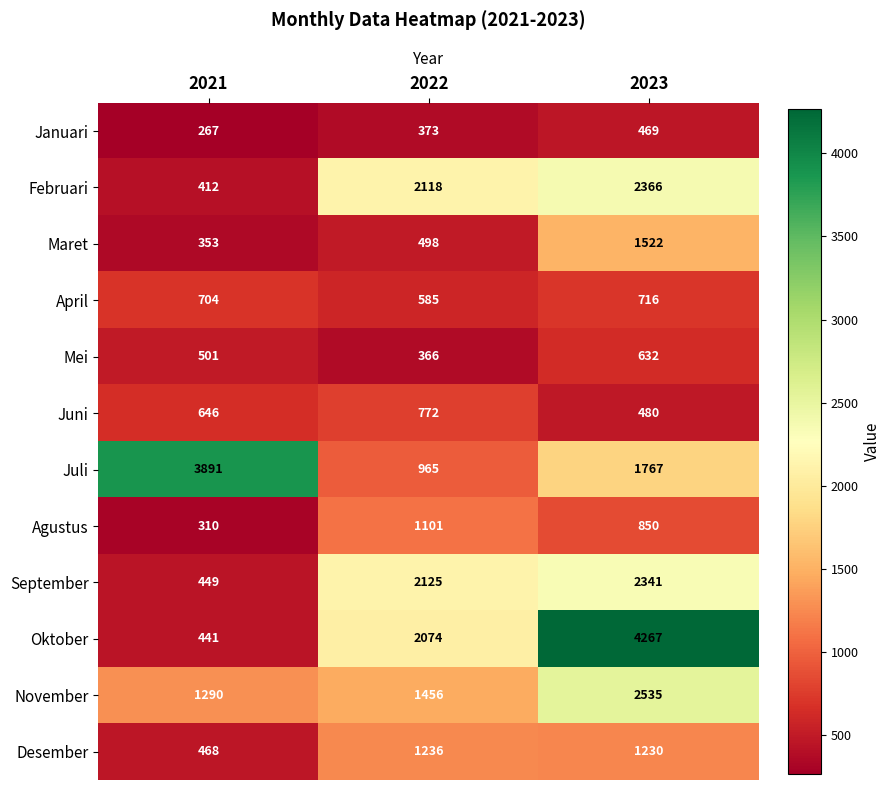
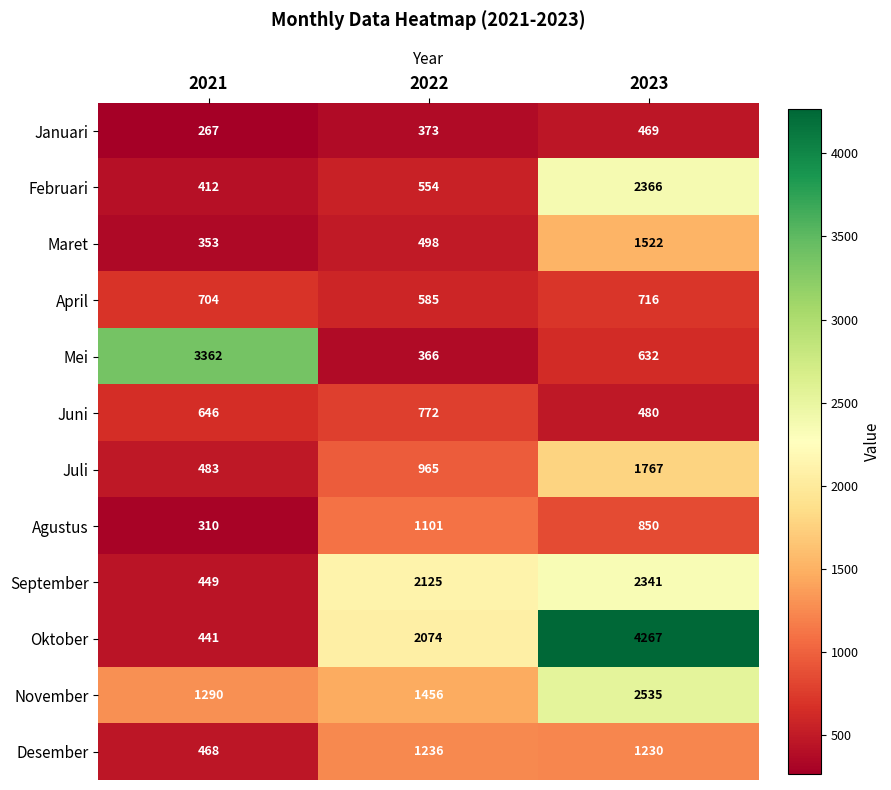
Februari, 2022: 2118 -> 554
Mei, 2021: 501 -> 3362
Juli, 2021: 3891 -> 483
